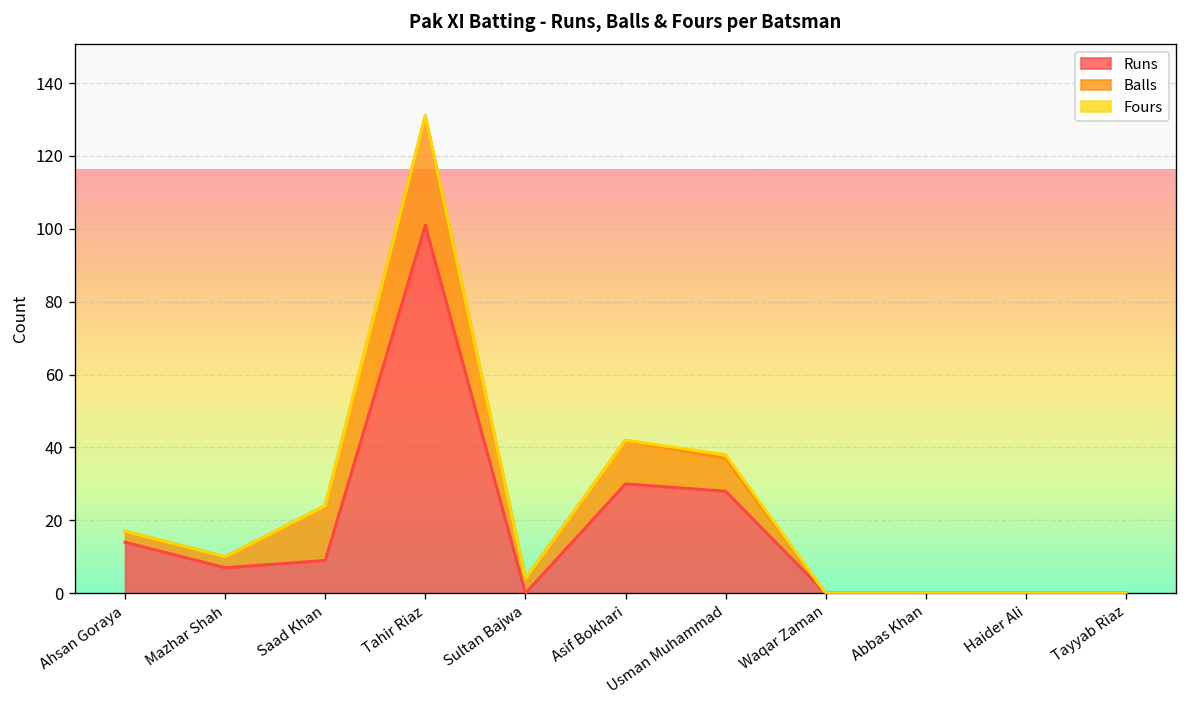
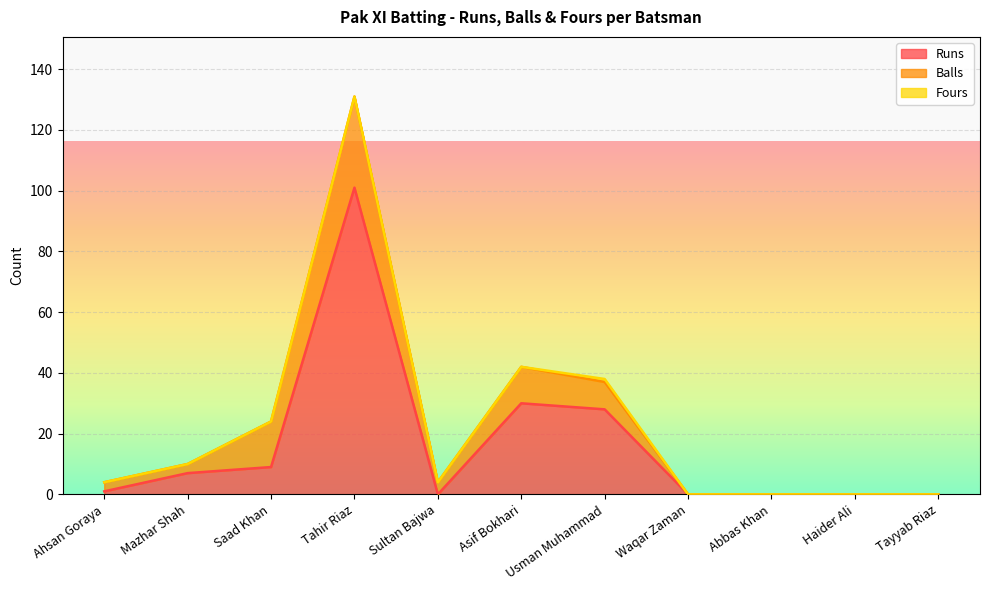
Runs, Ahsan Goraya: 14 -> 1
